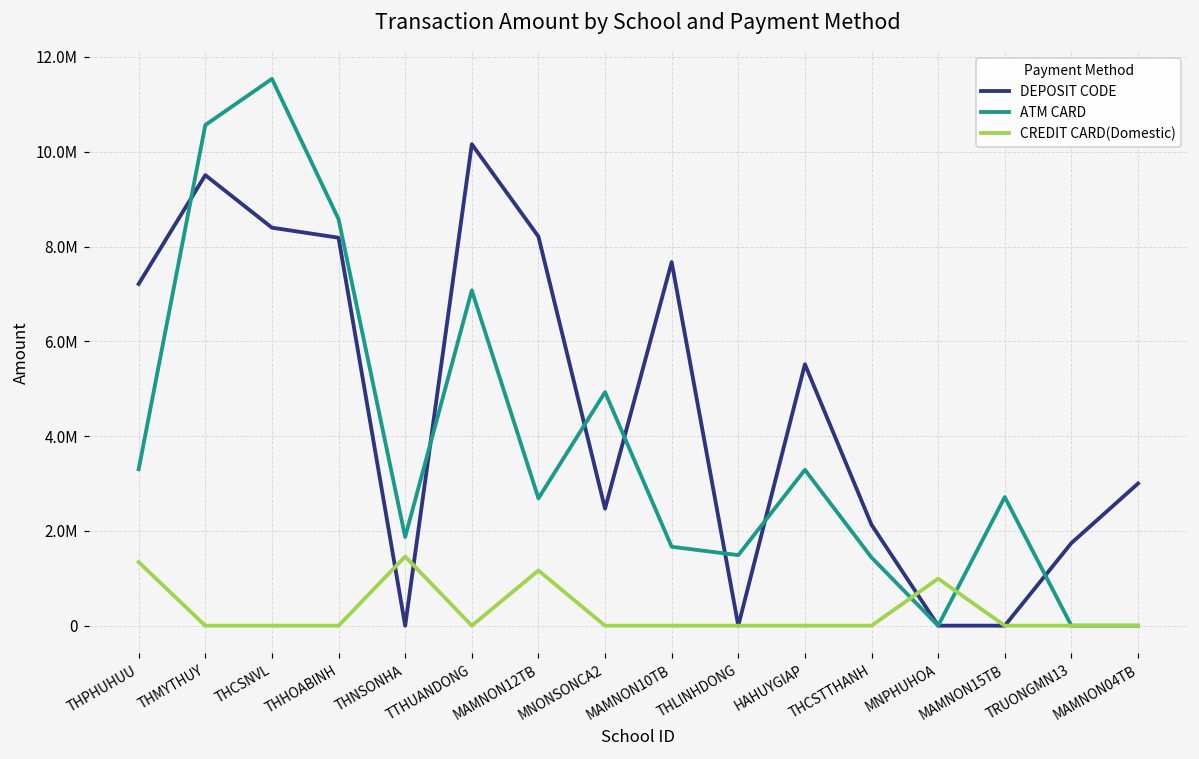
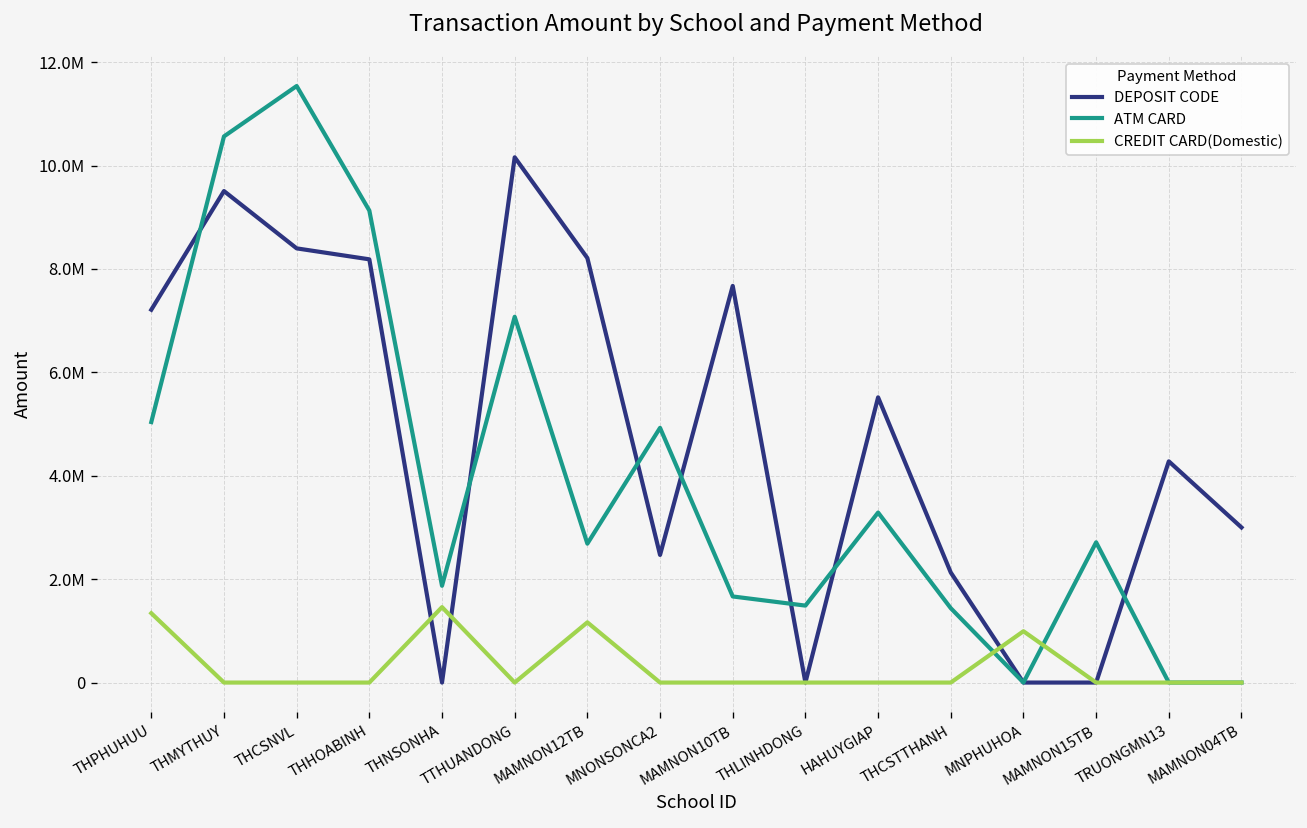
ATM CARD, THPHUHUU: 3300000 -> 5000000
ATM CARD, THHOABINH: 8600000 -> 9100000
DEPOSIT CODE, TRUONGMN13: 1700000 -> 4300000
